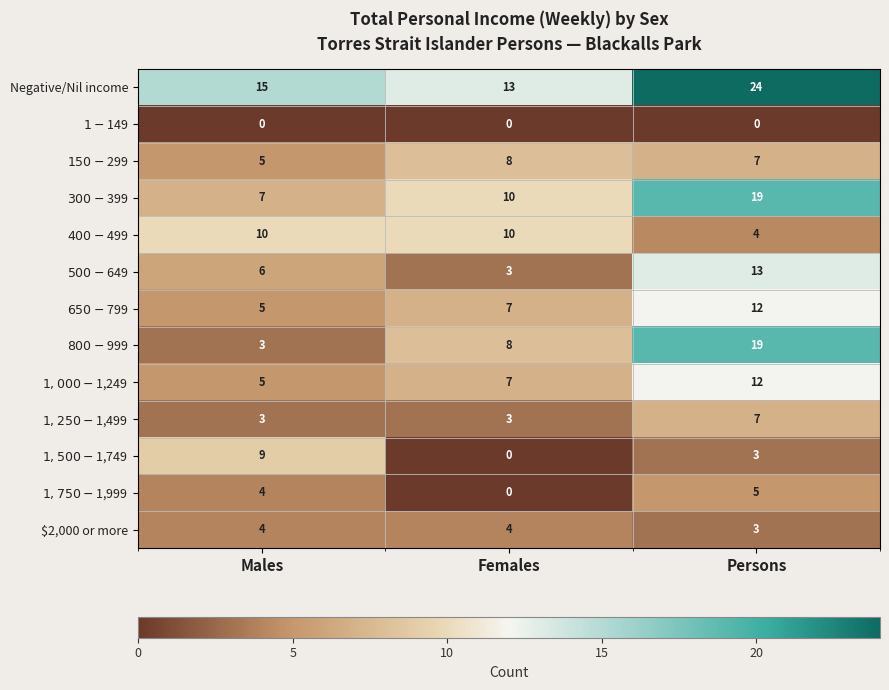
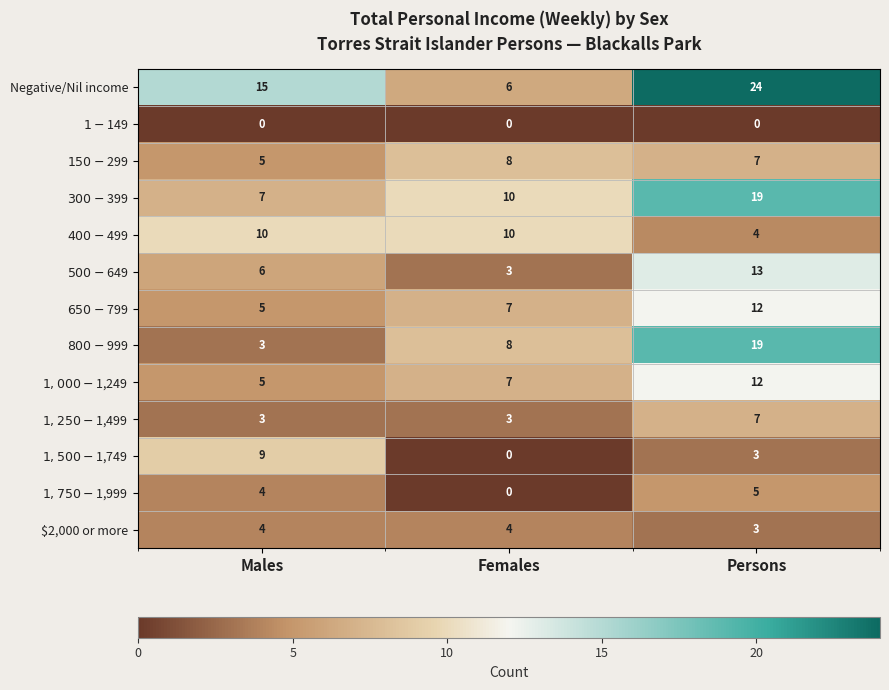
Negative/Nil income, Females: 13 -> 6
